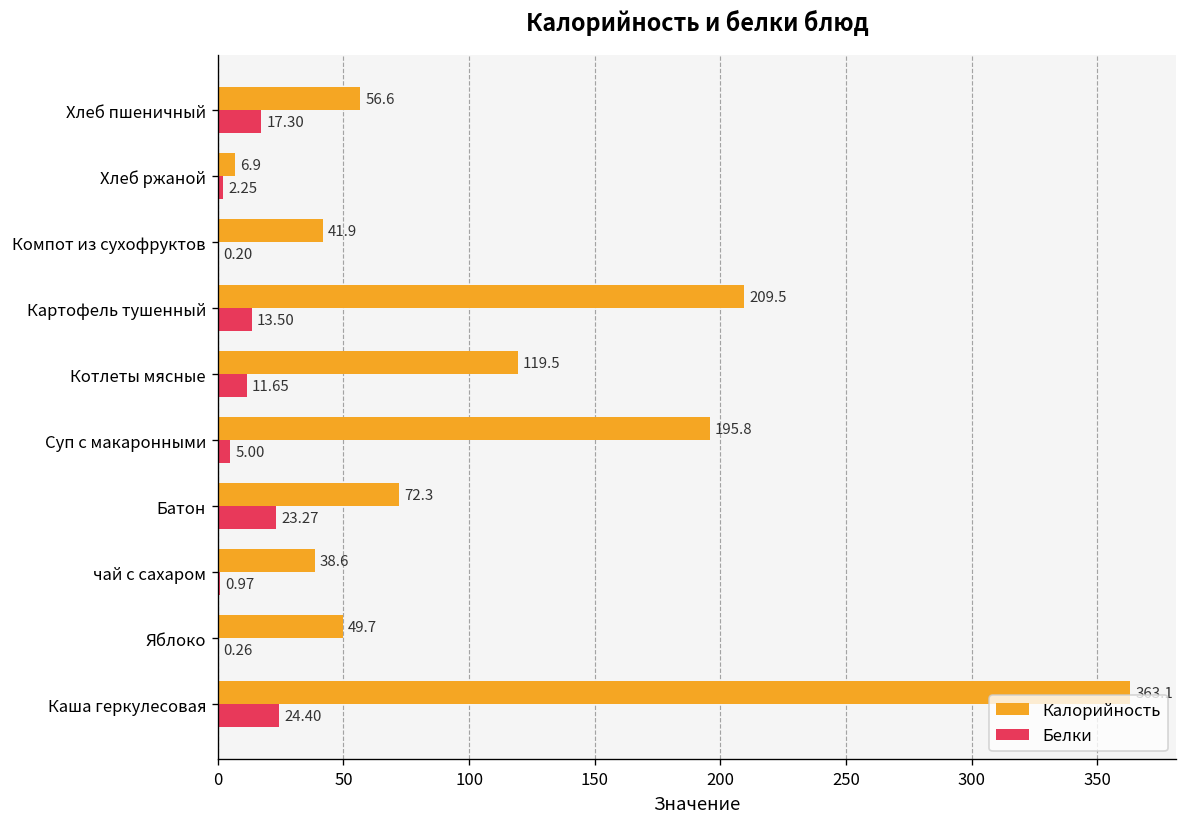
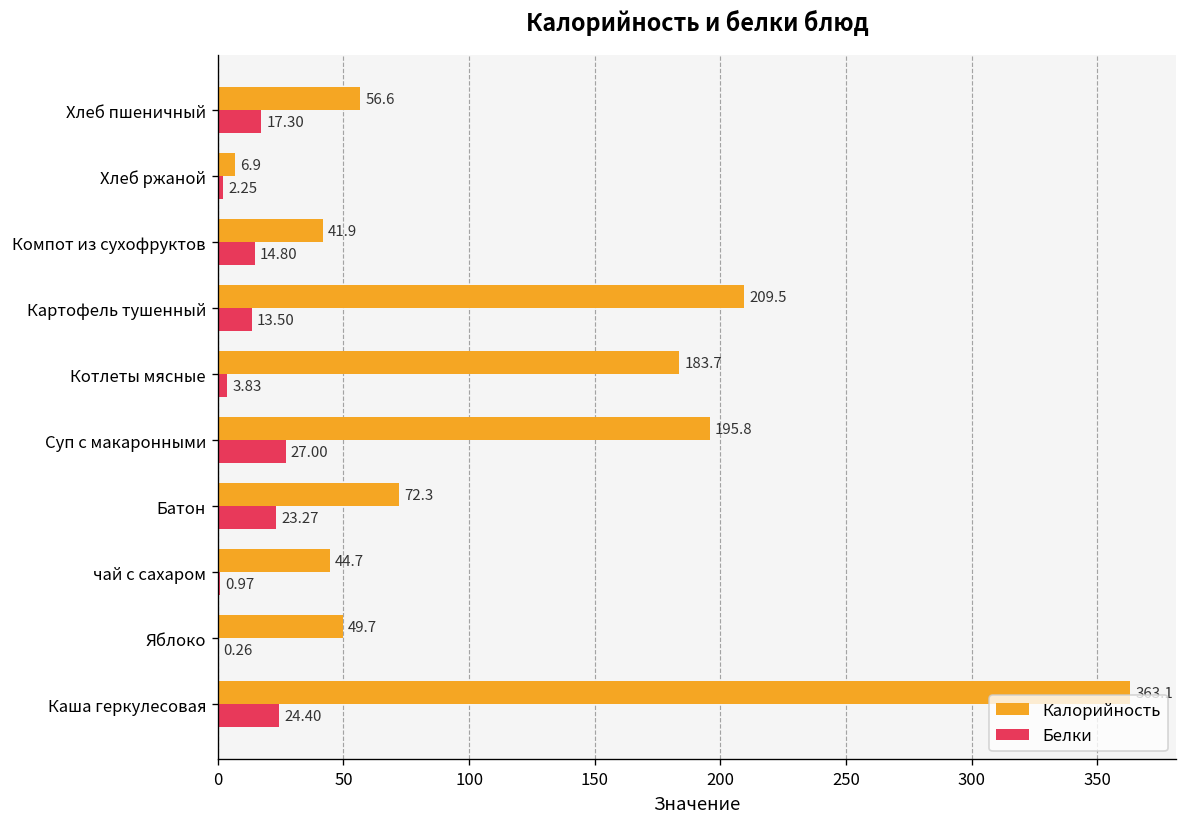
Белки, Компот из сухофруктов: 0.20 -> 14.80
Калорийность, Котлеты мясные: 119.5 -> 183.7
Белки, Котлеты мясные: 11.65 -> 3.83
Белки, Суп с макаронными: 5.00 -> 27.00
Калорийность, чай с сахаром: 38.6 -> 44.7
